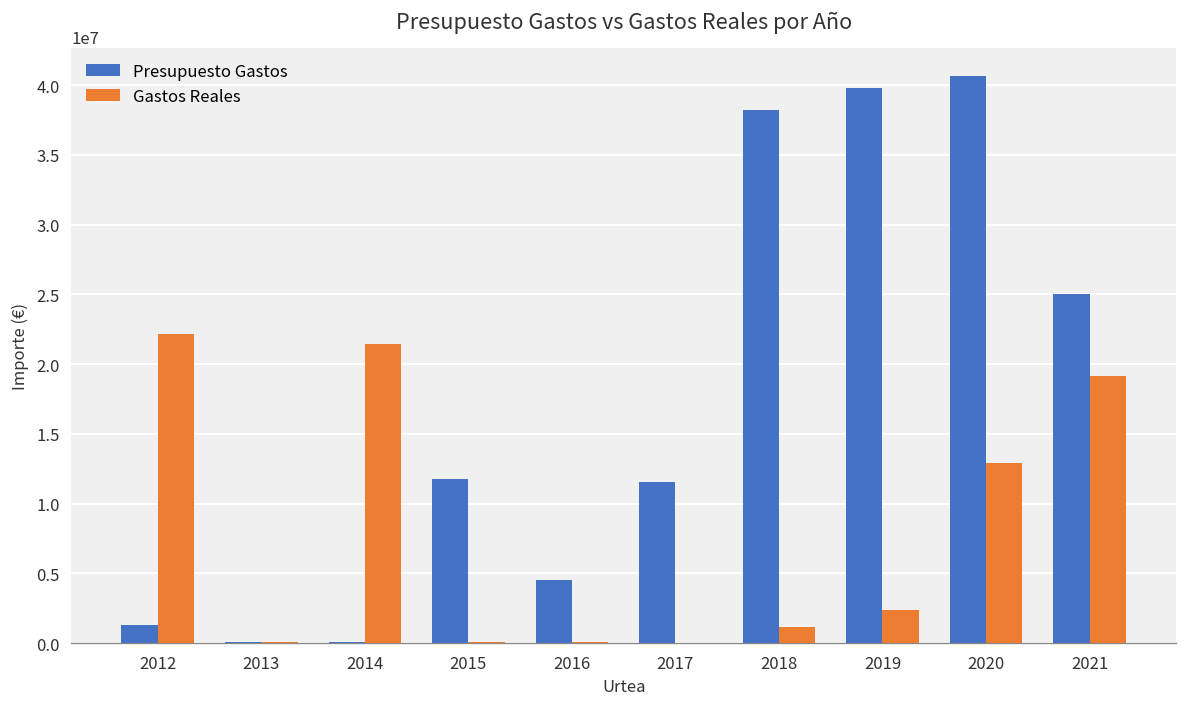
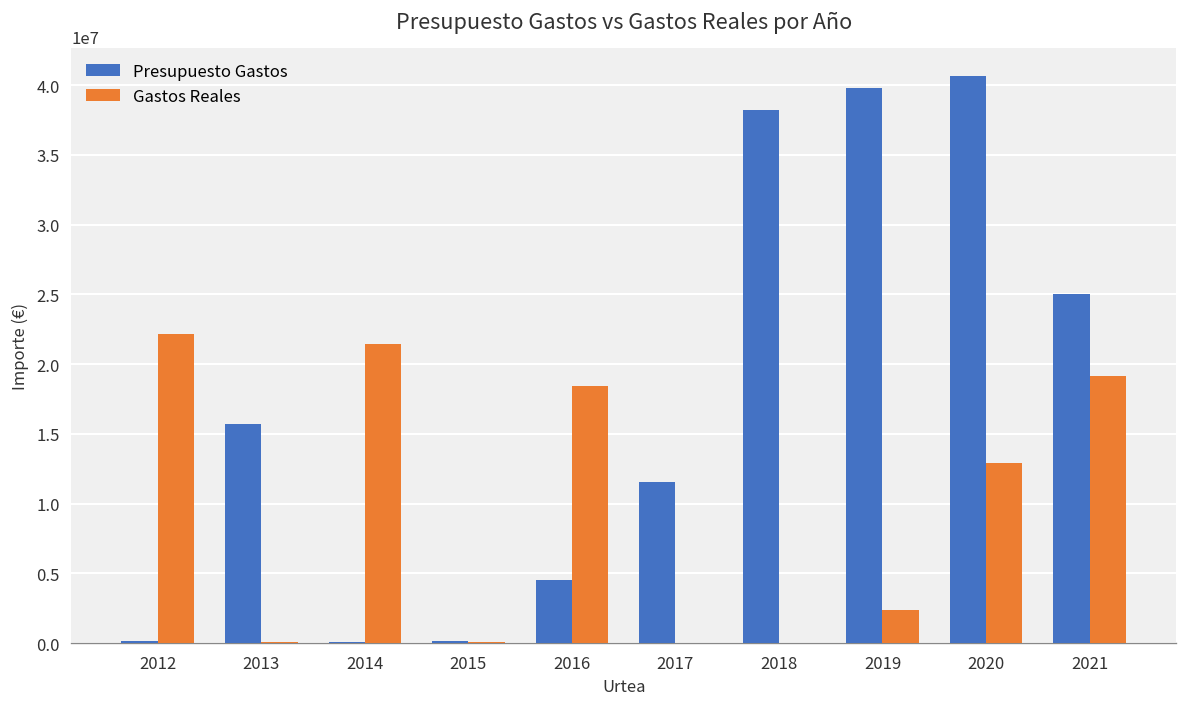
Presupuesto Gastos, 2012: 1300000 -> 100000
Presupuesto Gastos, 2013: 100000 -> 15700000
Presupuesto Gastos, 2015: 11800000 -> 100000
Gastos Reales, 2016: 0 -> 18400000
Gastos Reales, 2018: 1100000 -> 0
